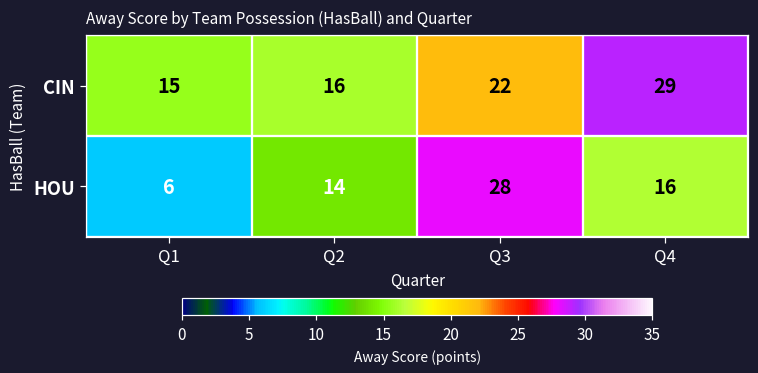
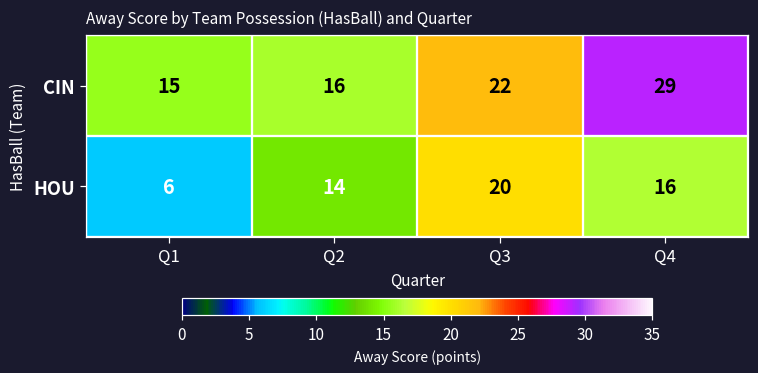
HOU, Q3: 28 -> 20
